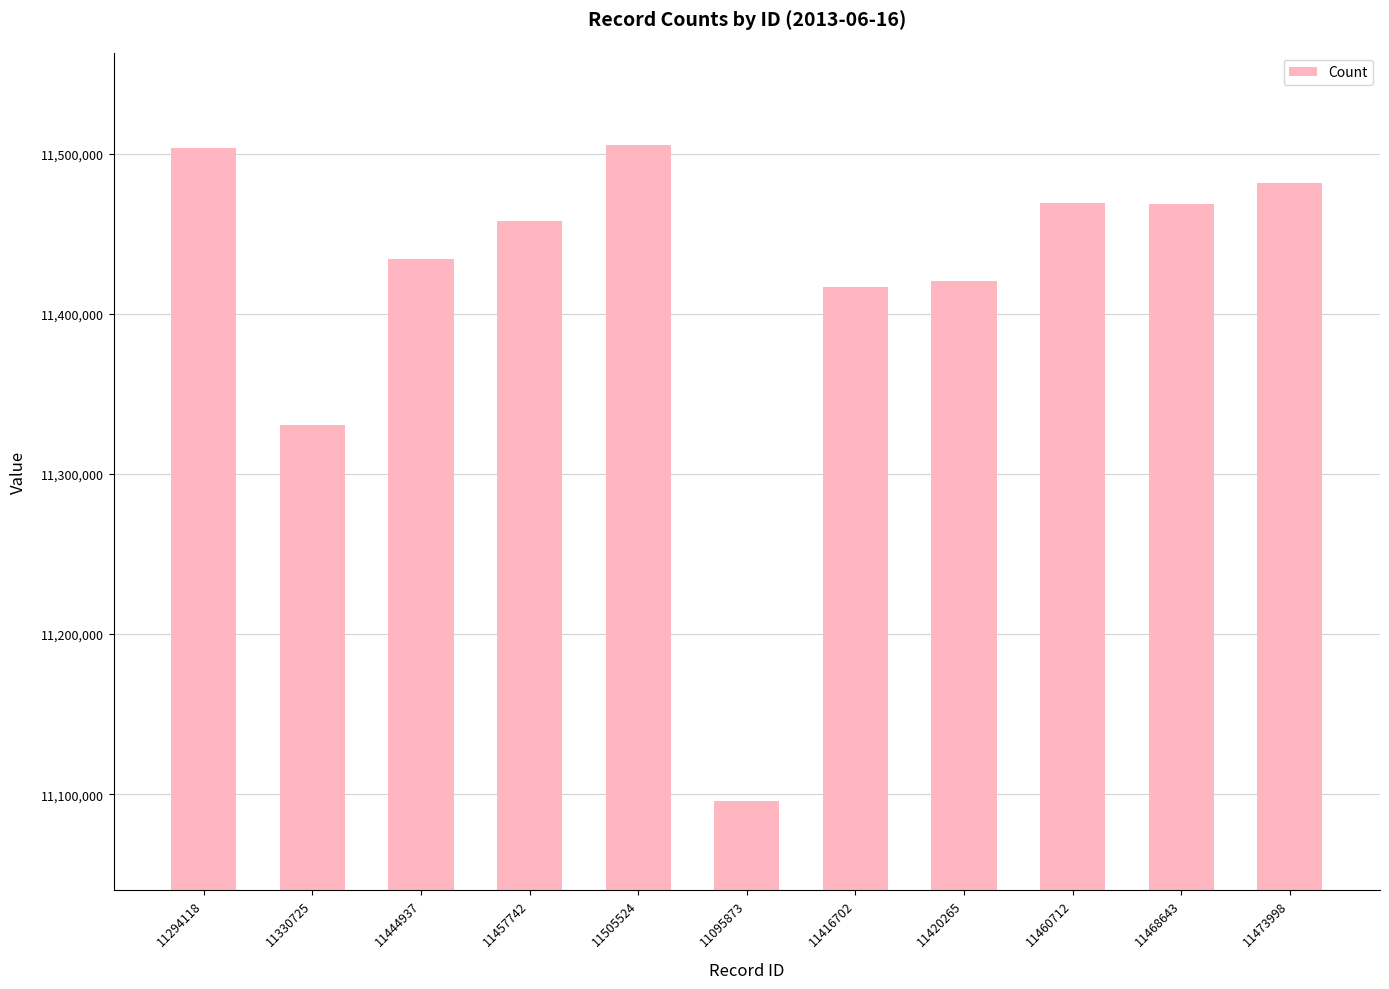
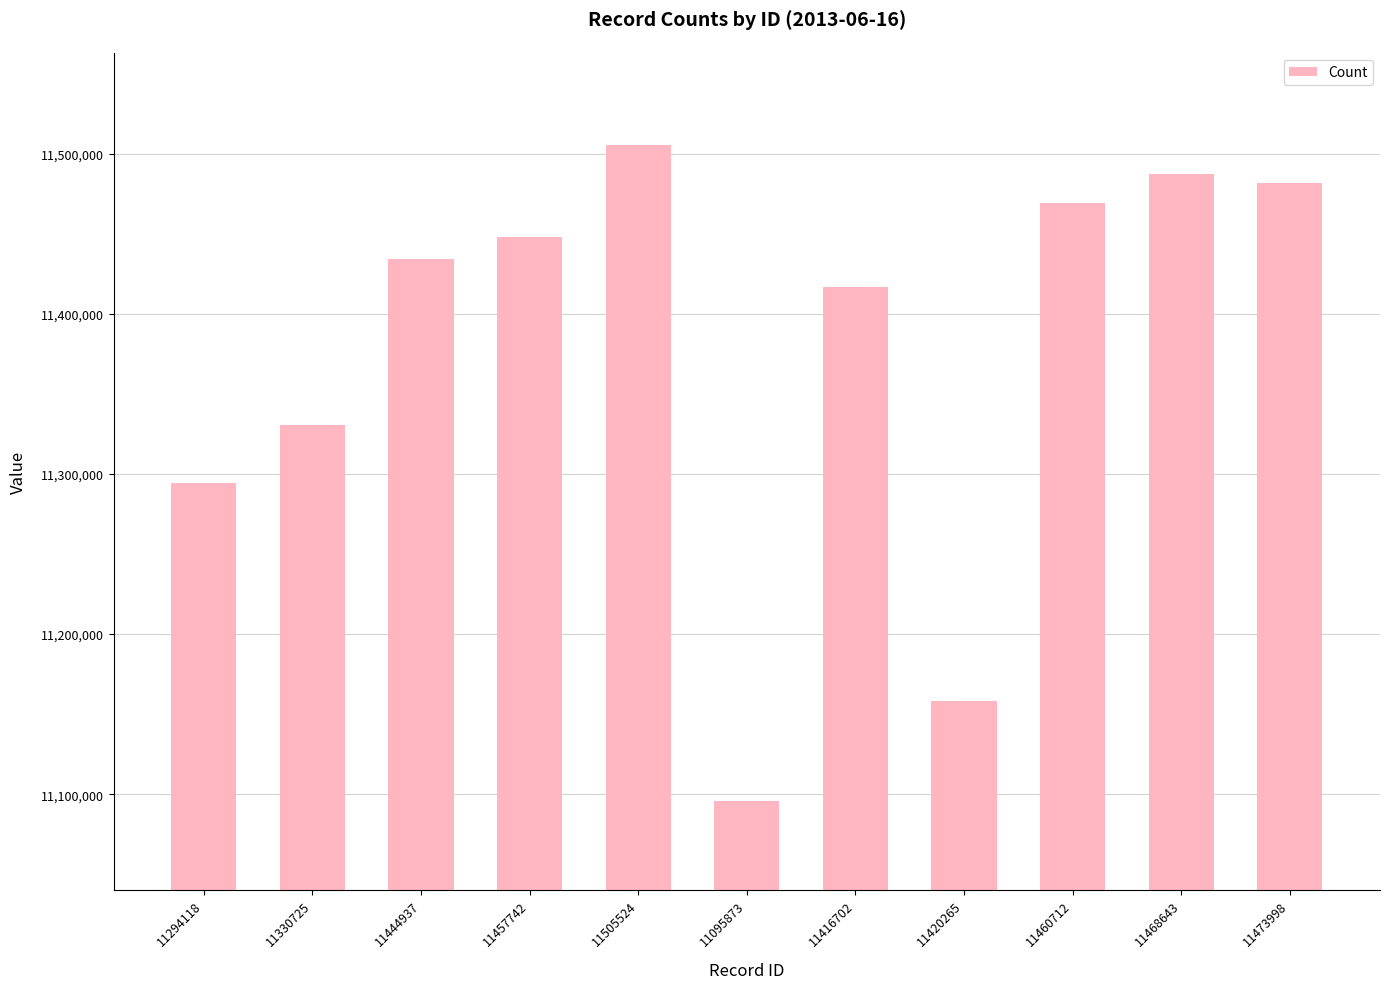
11294118: 11,504,000 -> 11,294,000
11457742: 11,458,000 -> 11,448,000
11420265: 11,420,000 -> 11,158,000
11468643: 11,469,000 -> 11,487,000
